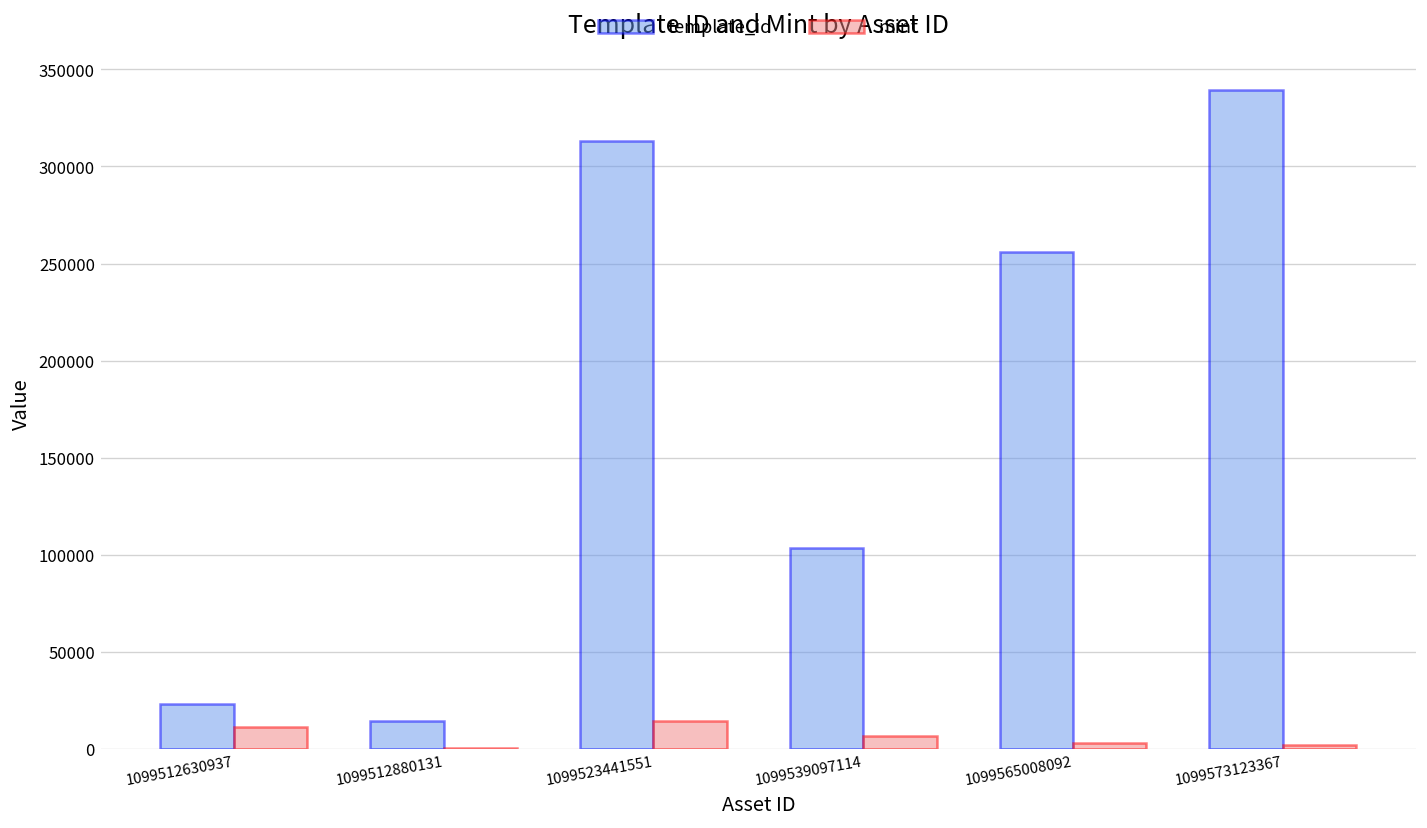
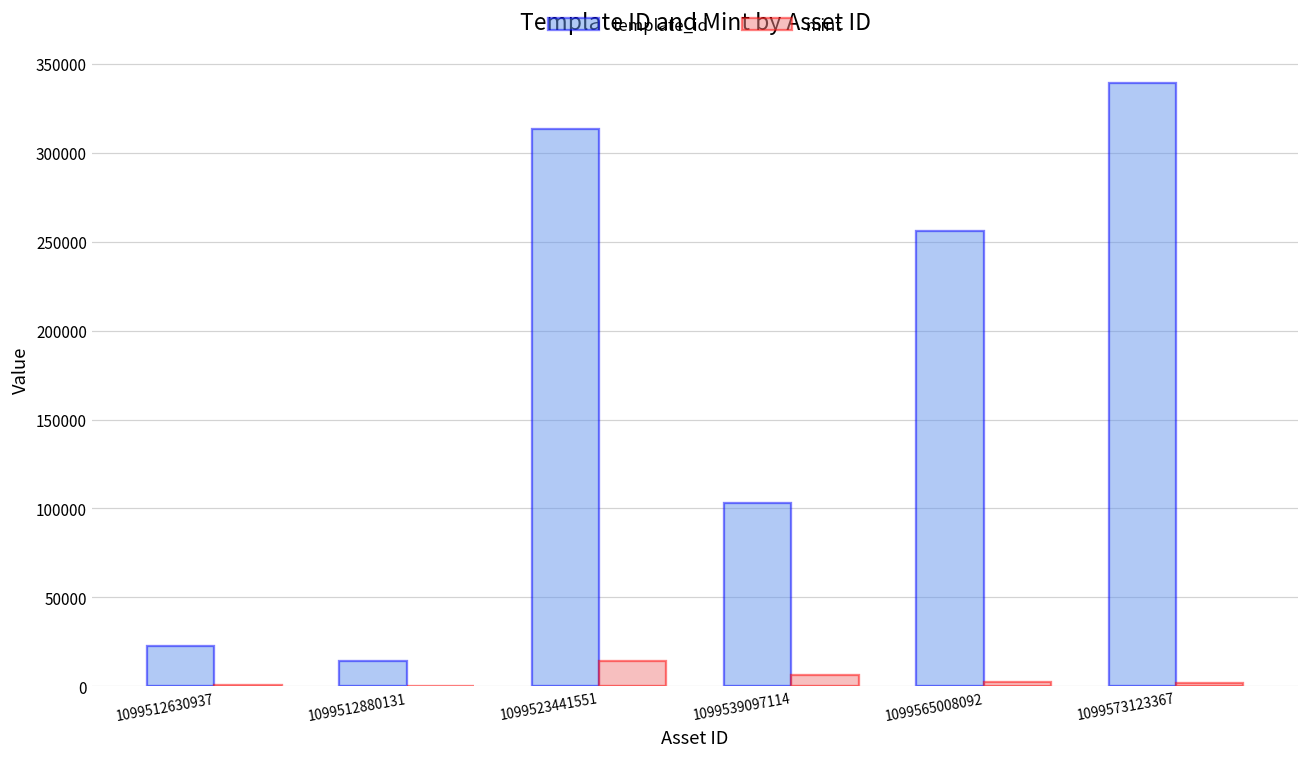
mint, 1099512630937: 11000 -> 1000
